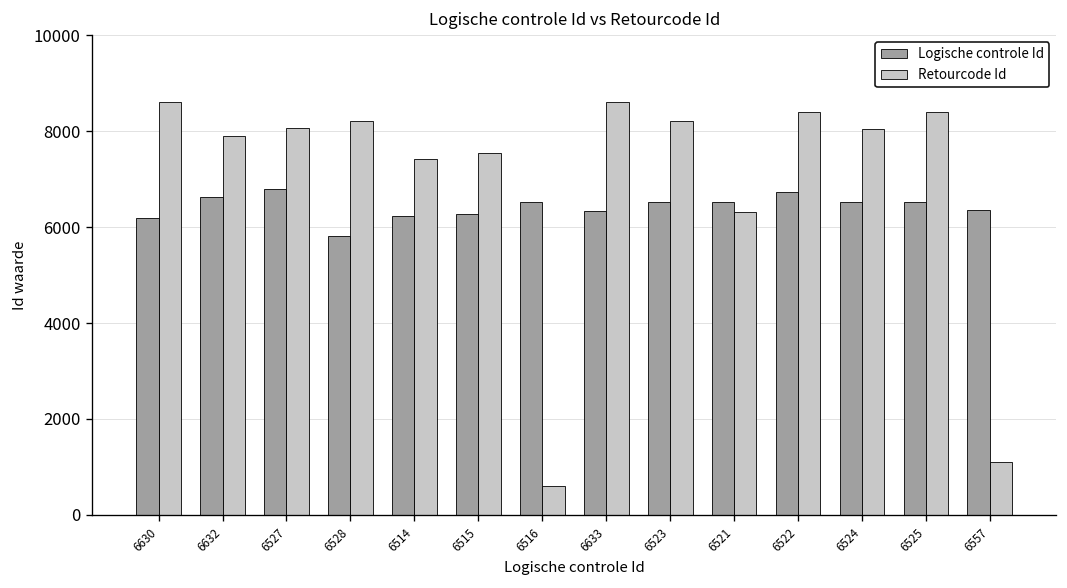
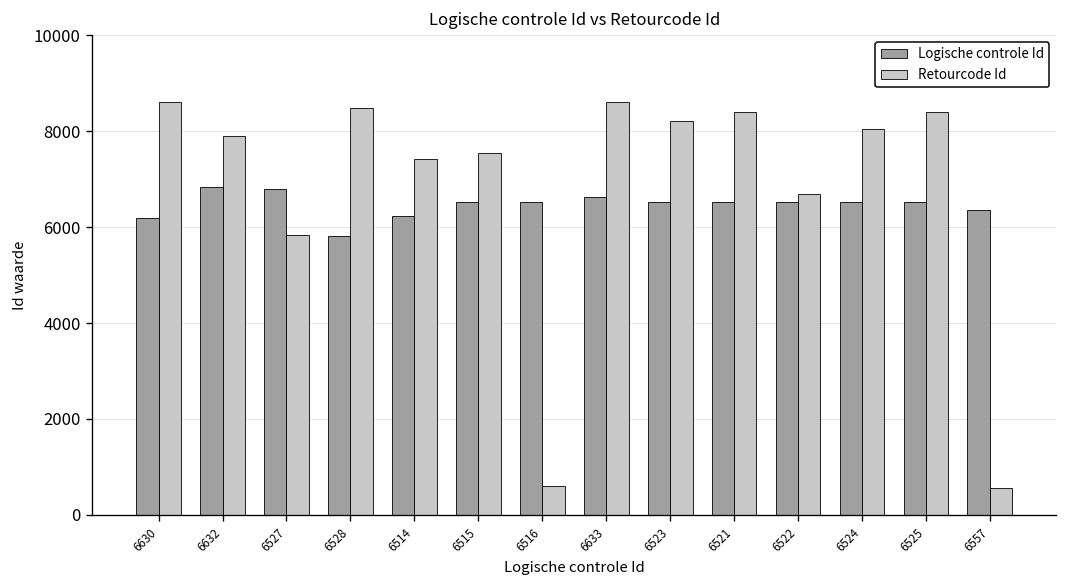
Logische controle Id, 6632: 6600 -> 6800
Retourcode Id, 6527: 8100 -> 5800
Retourcode Id, 6528: 8200 -> 8500
Logische controle Id, 6515: 6300 -> 6500
Logische controle Id, 6633: 6300 -> 6600
Retourcode Id, 6521: 6300 -> 8400
Logische controle Id, 6522: 6700 -> 6500
Retourcode Id, 6522: 8400 -> 6700
Retourcode Id, 6557: 1100 -> 600
